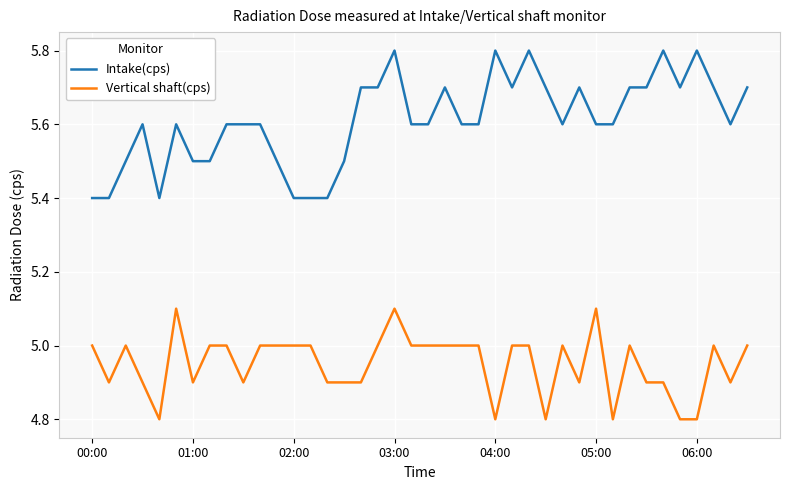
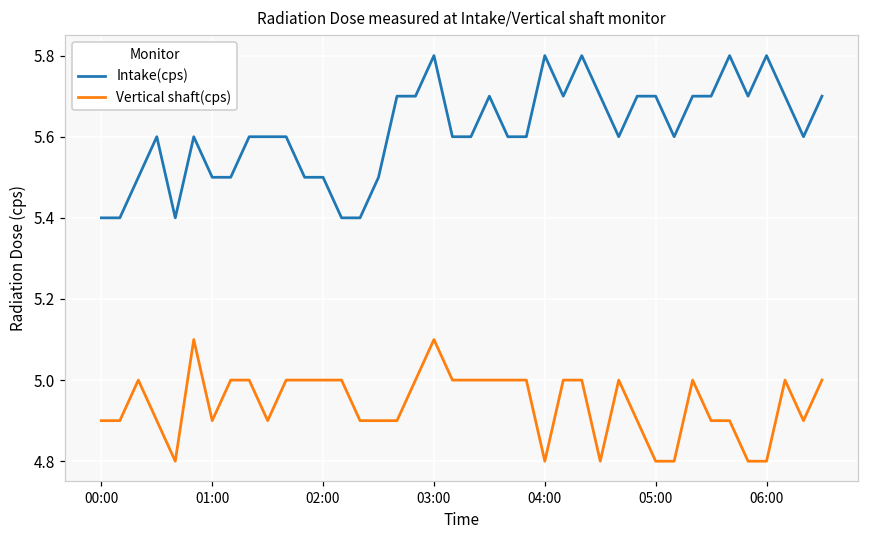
Vertical shaft(cps), 00:00: 5.0 -> 4.9
Intake(cps), 02:00: 5.4 -> 5.5
Intake(cps), 05:00: 5.6 -> 5.7
Vertical shaft(cps), 05:00: 5.1 -> 4.8
